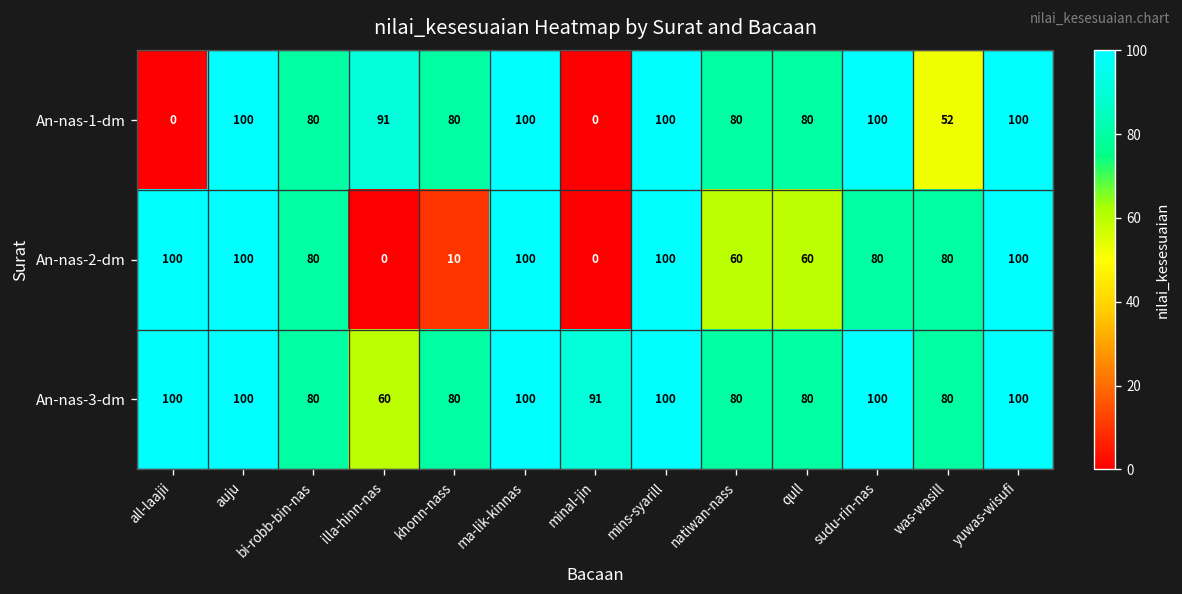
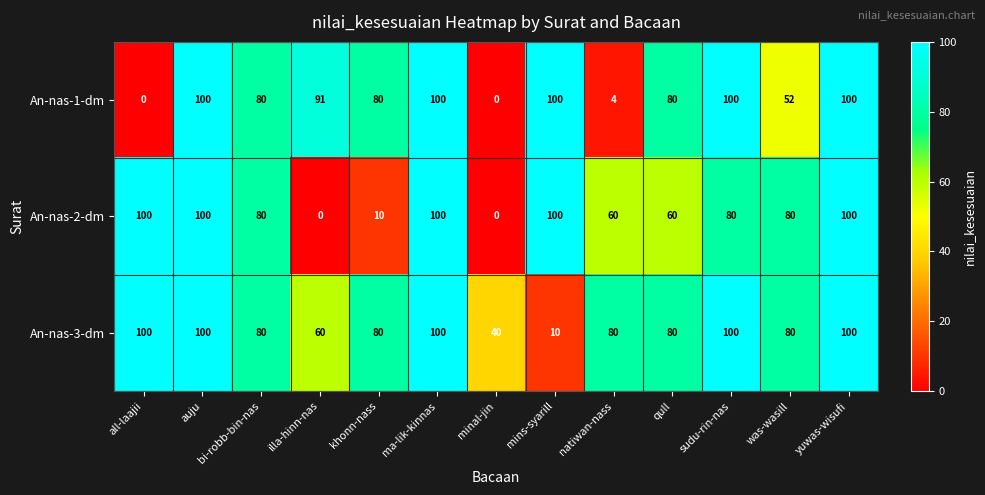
An-nas-1-dm, natiwan-nass: 80 -> 4
An-nas-3-dm, minal-jin: 91 -> 40
An-nas-3-dm, mins-syarill: 100 -> 10
